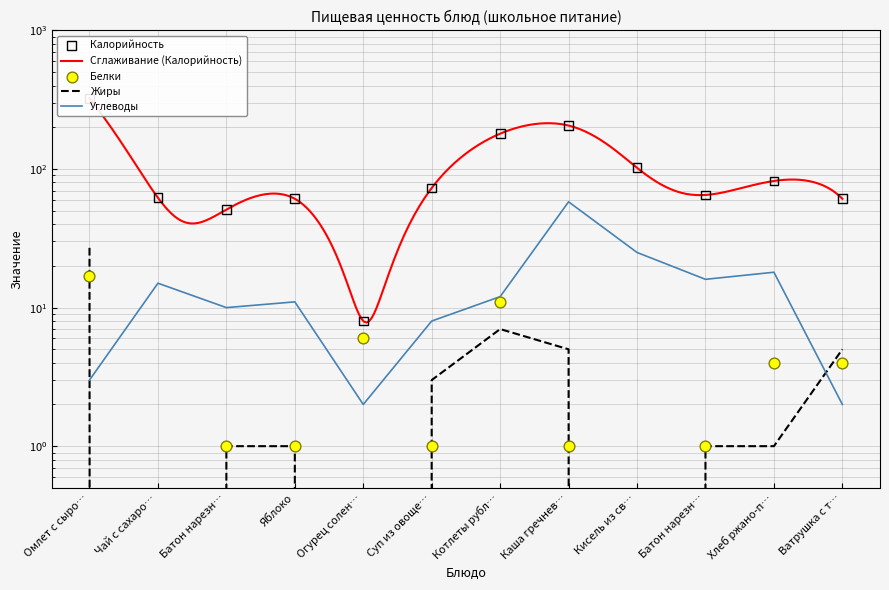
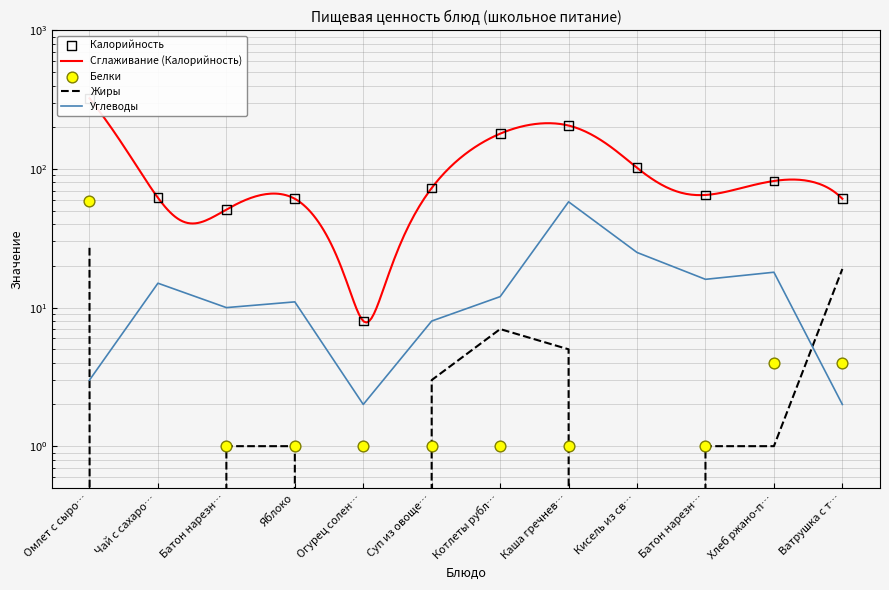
Белки, Омлет с сыро…: 17 -> 59
Белки, Огурец солен…: 6 -> 1
Белки, Котлеты рубл…: 11 -> 1
Жиры, Ватрушка с т…: 5 -> 19
